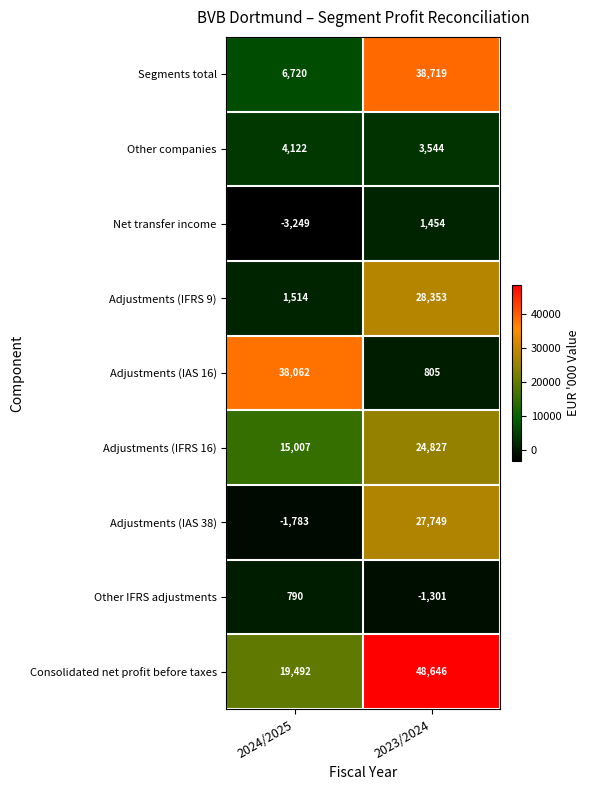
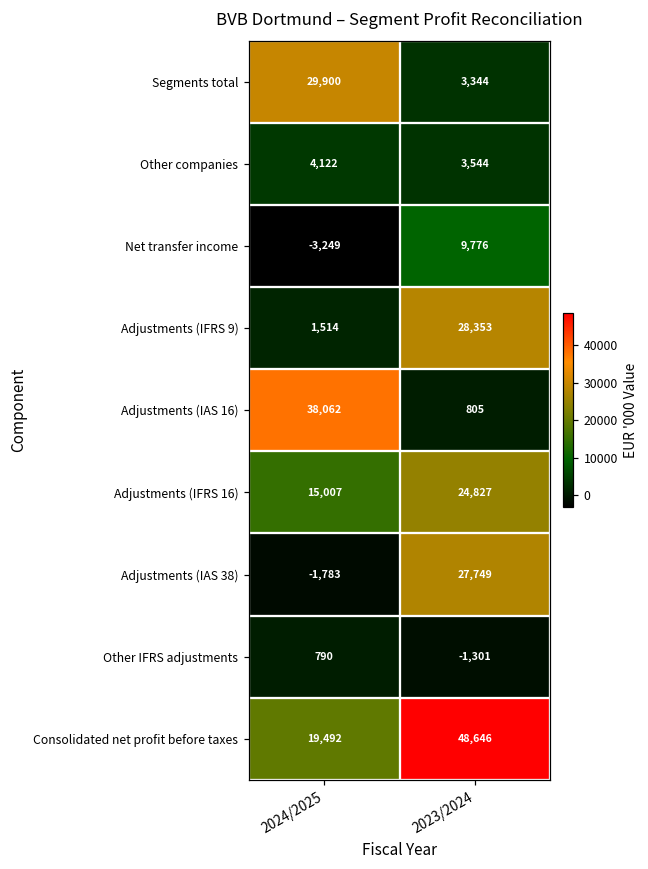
Segments total, 2024/2025: 6,720 -> 29,900
Segments total, 2023/2024: 38,719 -> 3,344
Net transfer income, 2023/2024: 1,454 -> 9,776
